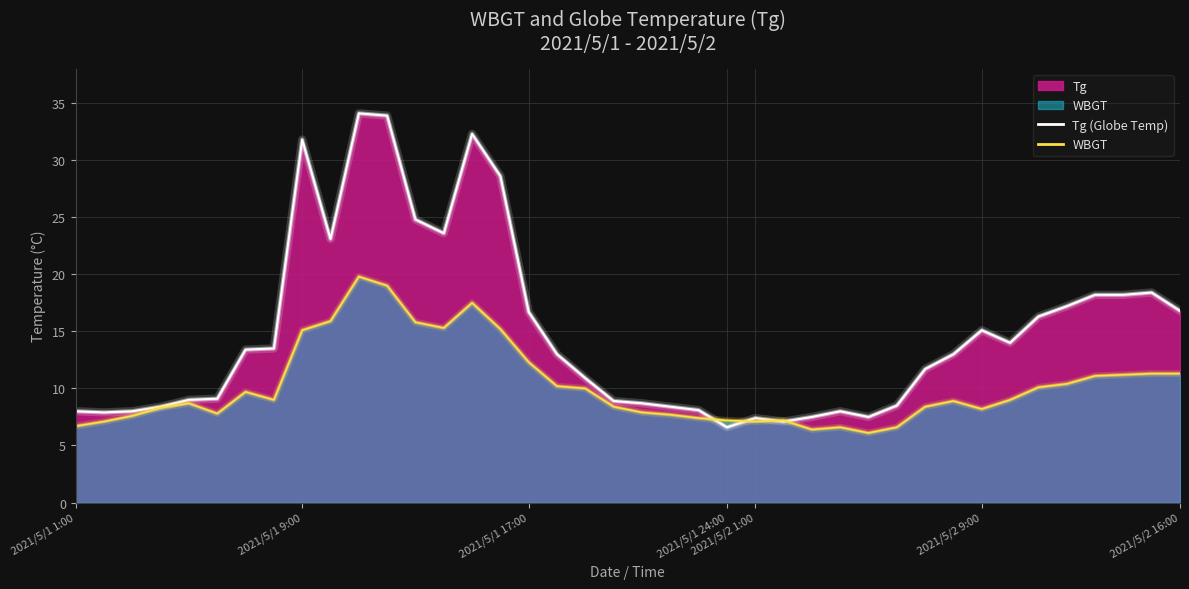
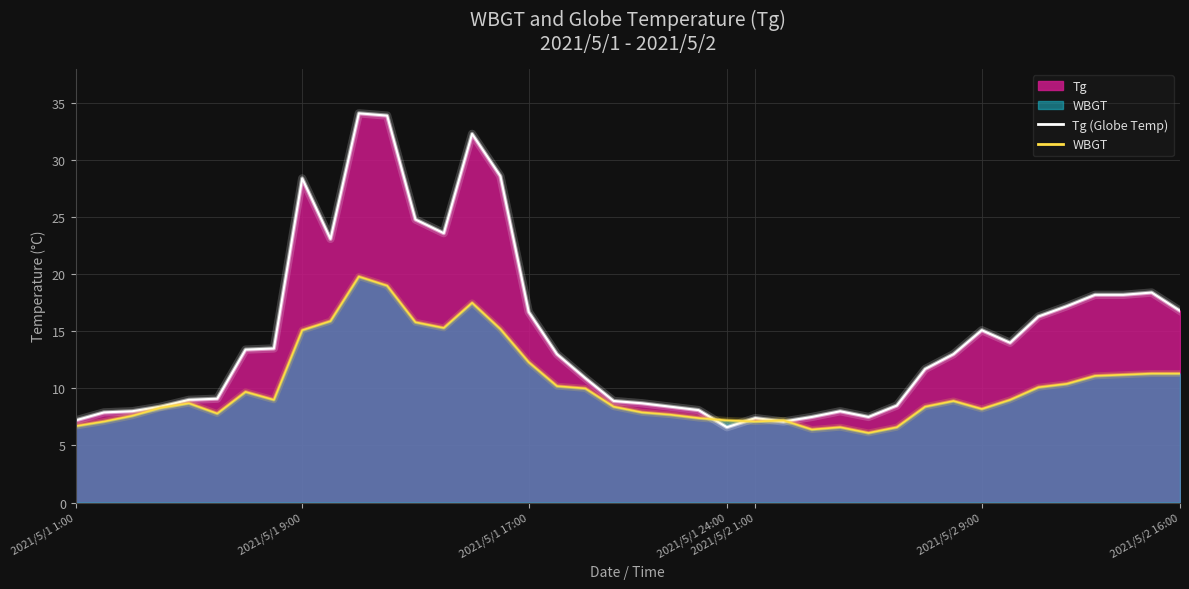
Tg, 2021/5/1 1:00: 8.0 -> 7.2
Tg, 2021/5/1 9:00: 31.8 -> 28.4
